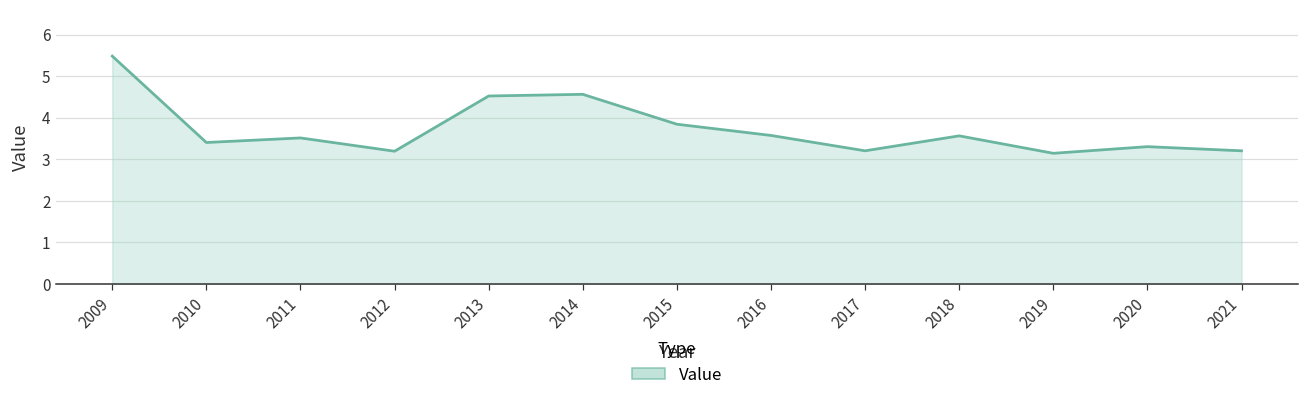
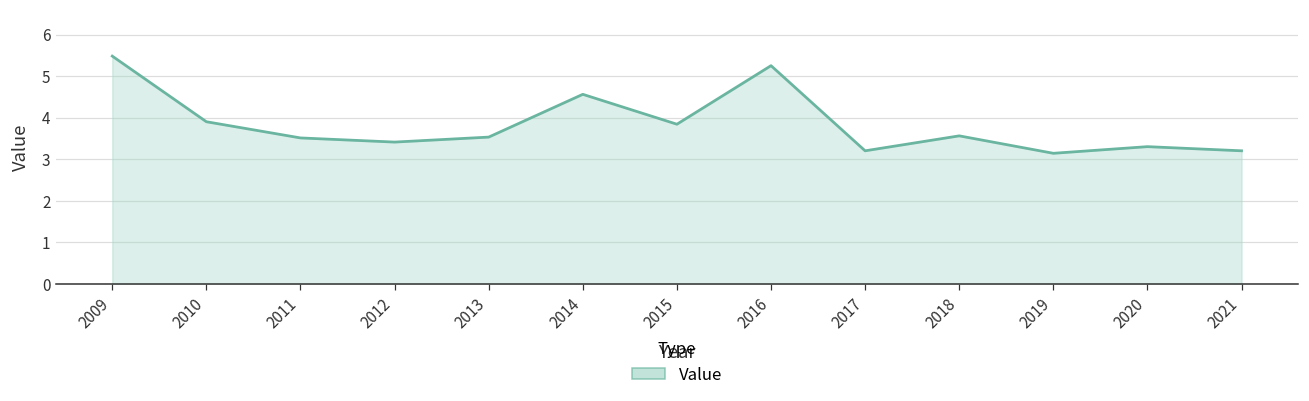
2010: 3.4 -> 3.9
2012: 3.2 -> 3.4
2013: 4.5 -> 3.5
2016: 3.6 -> 5.3
